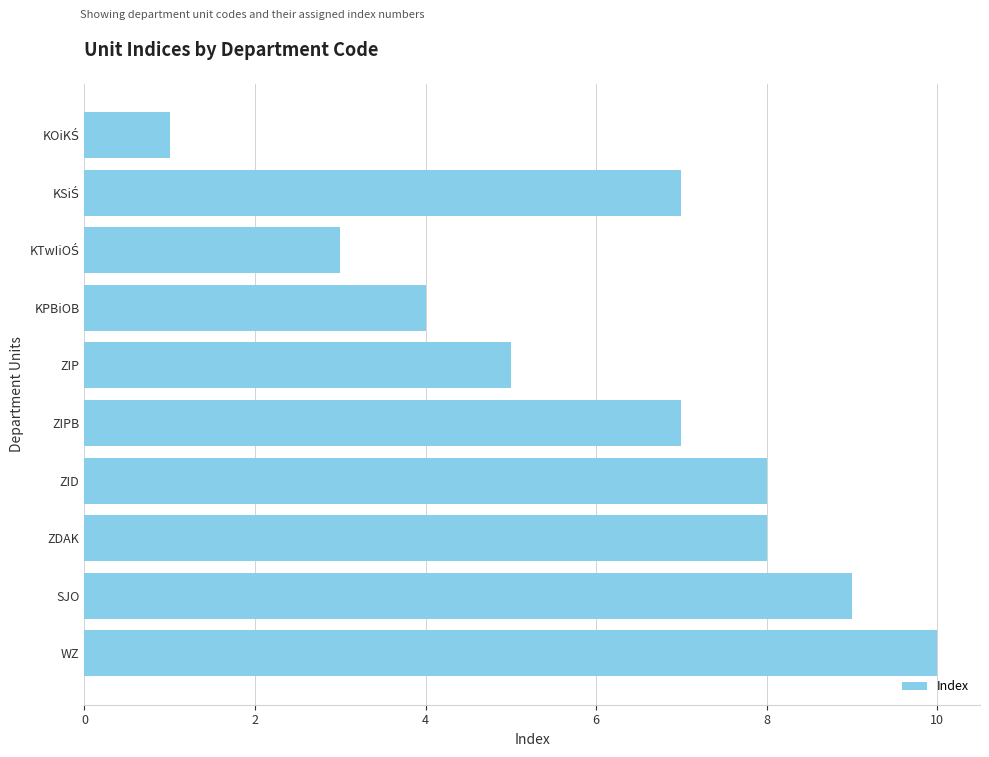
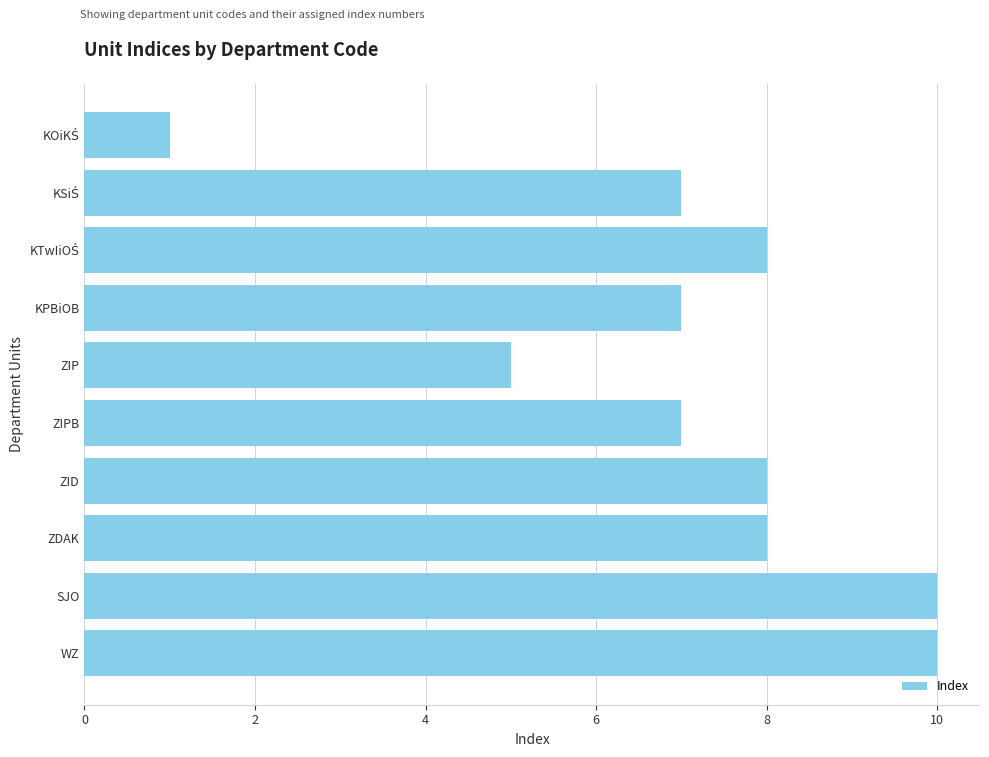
KTwIiOŚ: 3 -> 8
KPBiOB: 4 -> 7
SJO: 9 -> 10
